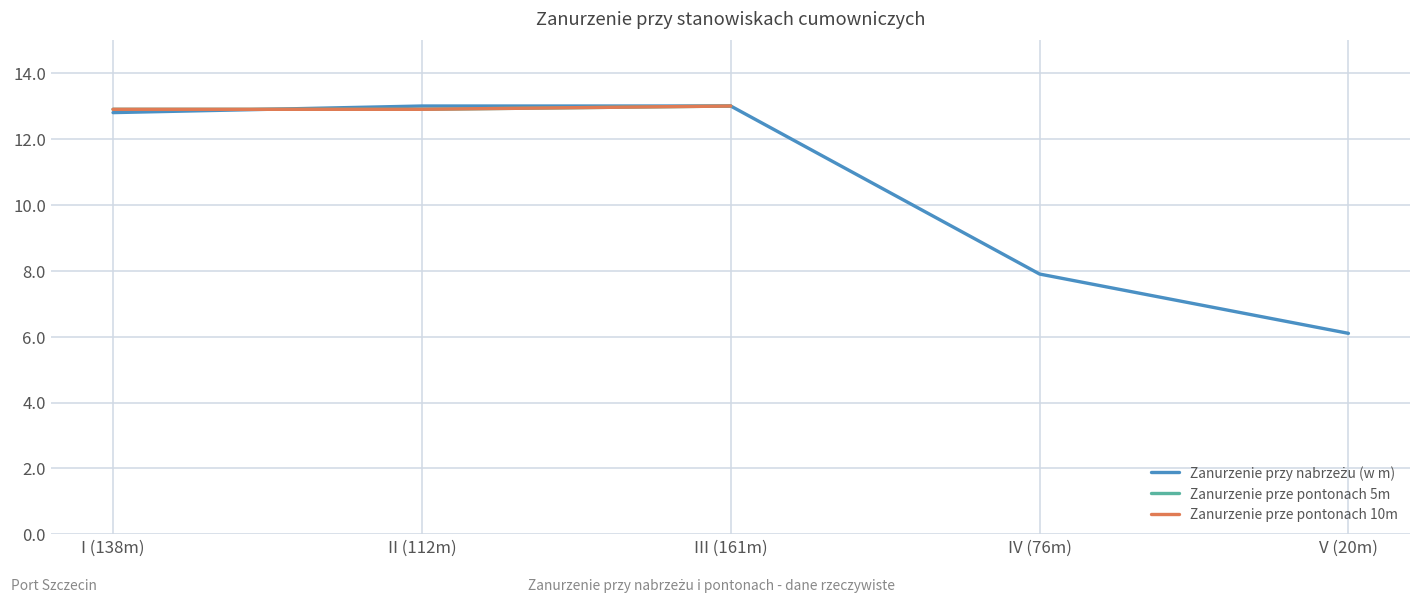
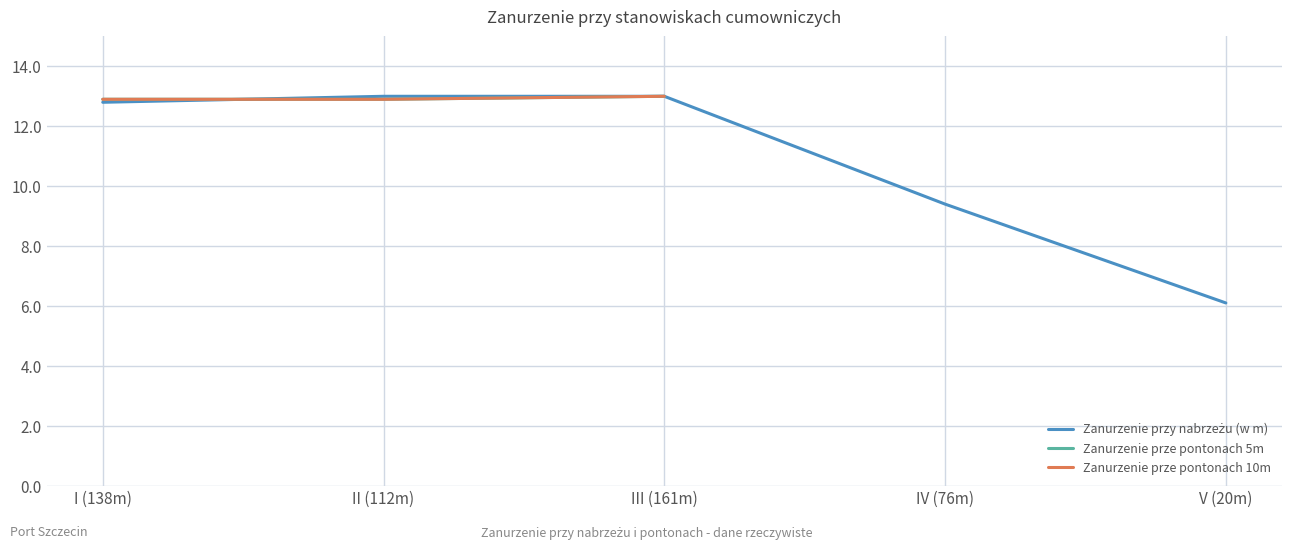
Zanurzenie przy nabrzeżu (w m), IV (76m): 7.9 -> 9.4
